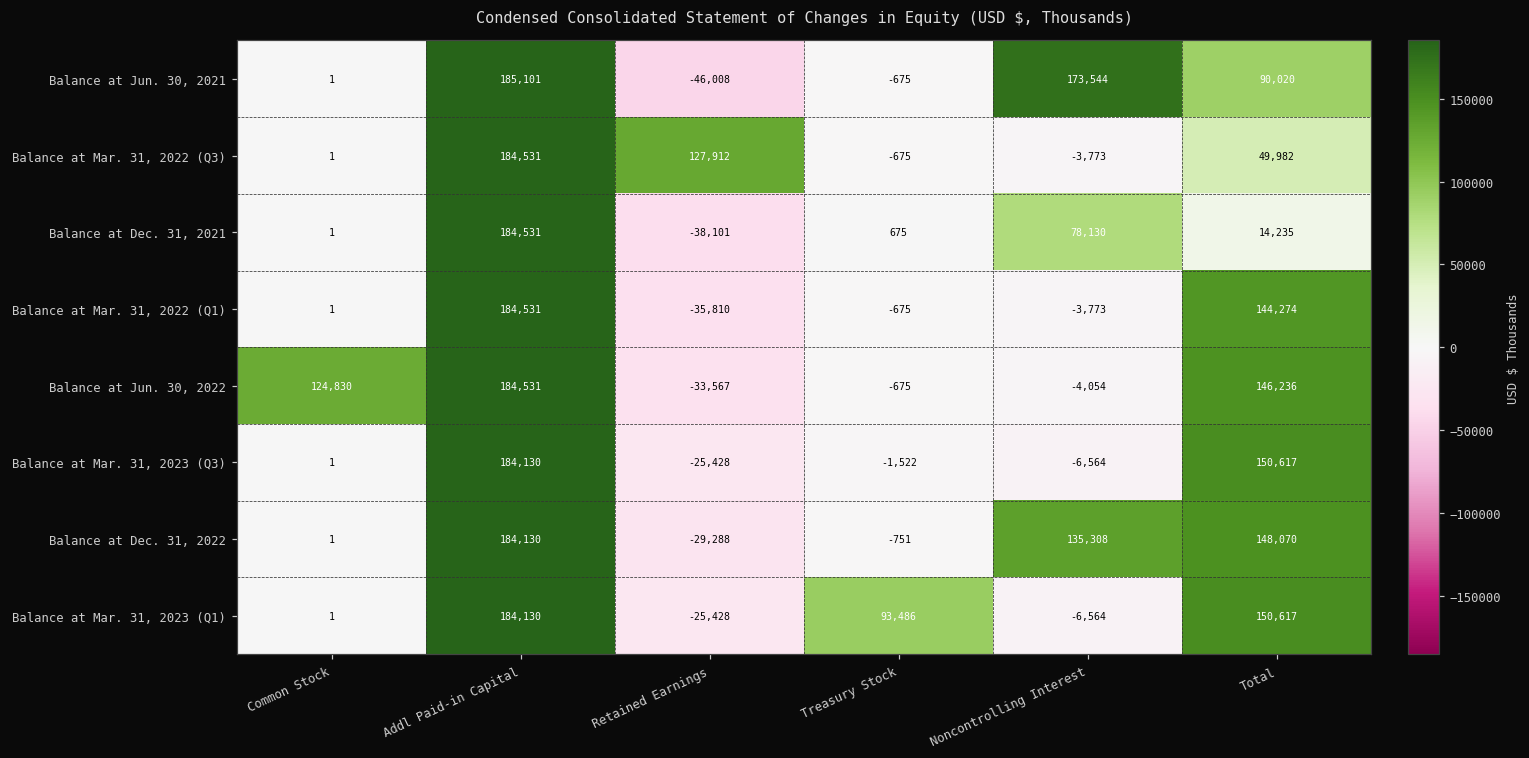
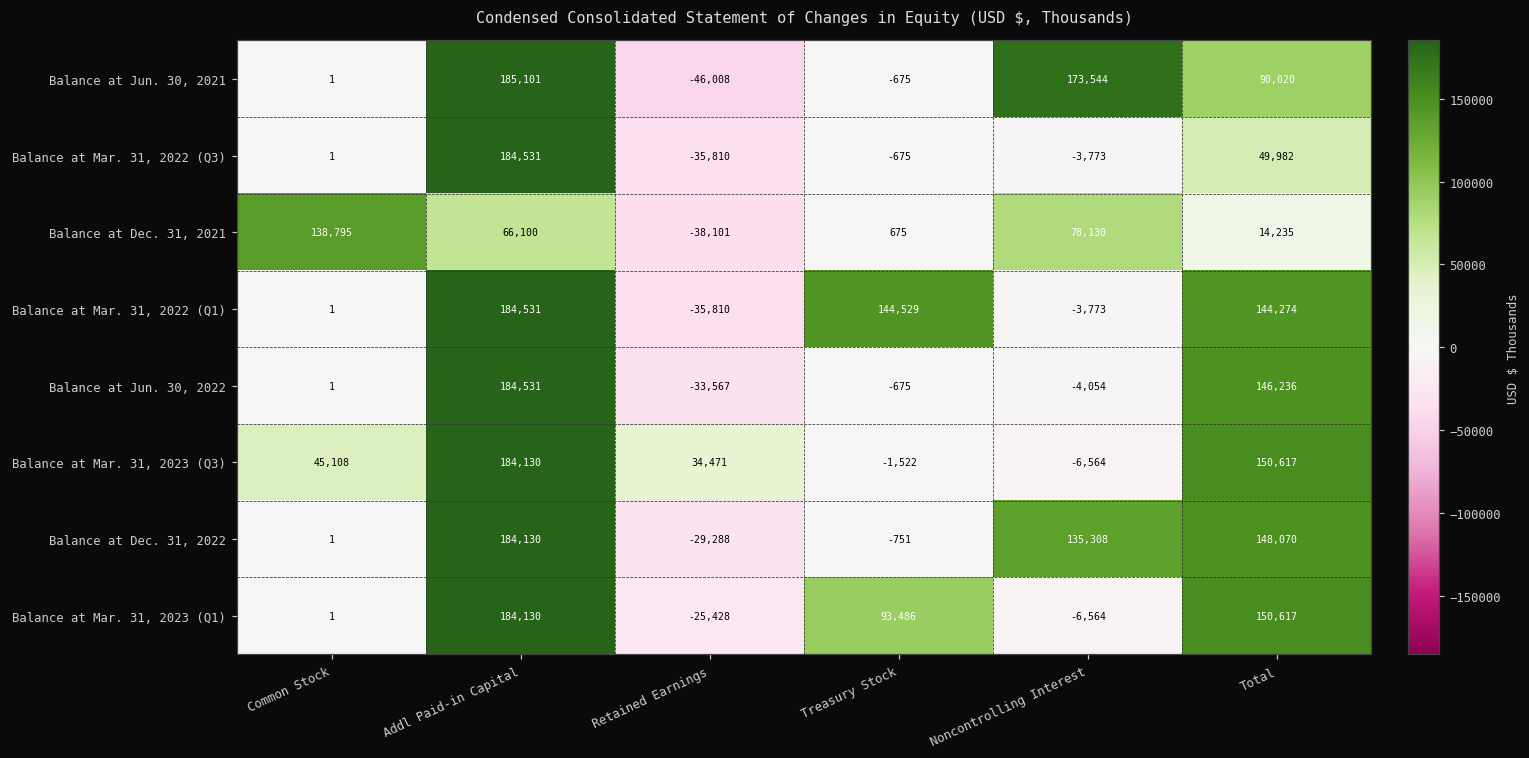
Balance at Mar. 31, 2022 (Q3), Retained Earnings: 127,912 -> -35,810
Balance at Dec. 31, 2021, Common Stock: 1 -> 138,795
Balance at Dec. 31, 2021, Addl Paid-in Capital: 184,531 -> 66,100
Balance at Mar. 31, 2022 (Q1), Treasury Stock: -675 -> 144,529
Balance at Jun. 30, 2022, Common Stock: 124,830 -> 1
Balance at Mar. 31, 2023 (Q3), Common Stock: 1 -> 45,108
Balance at Mar. 31, 2023 (Q3), Retained Earnings: -25,428 -> 34,471
